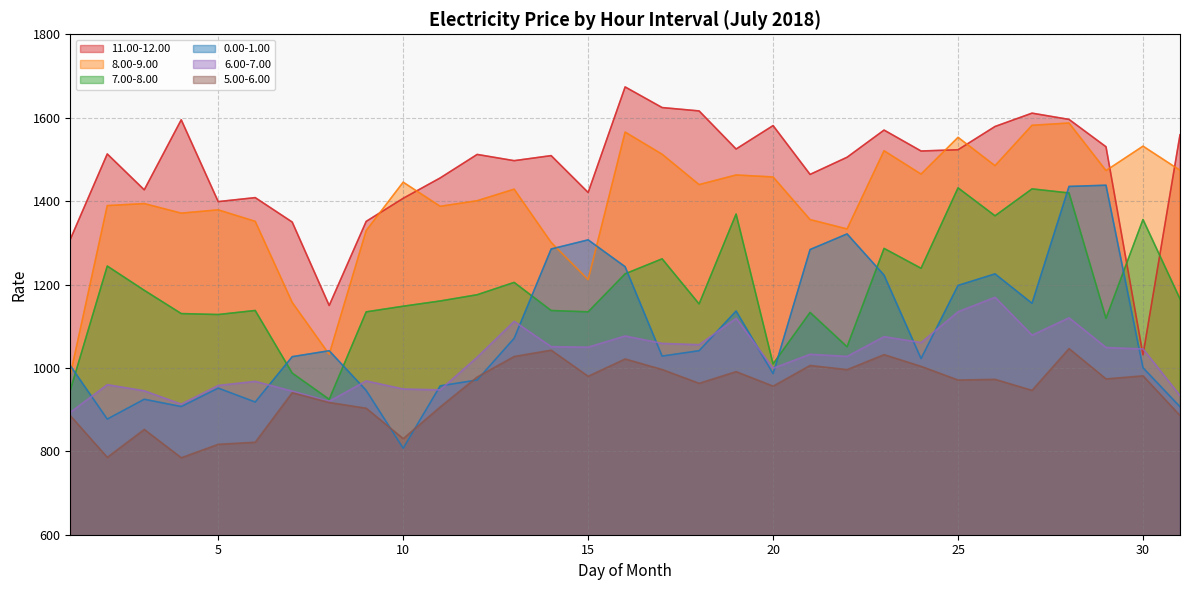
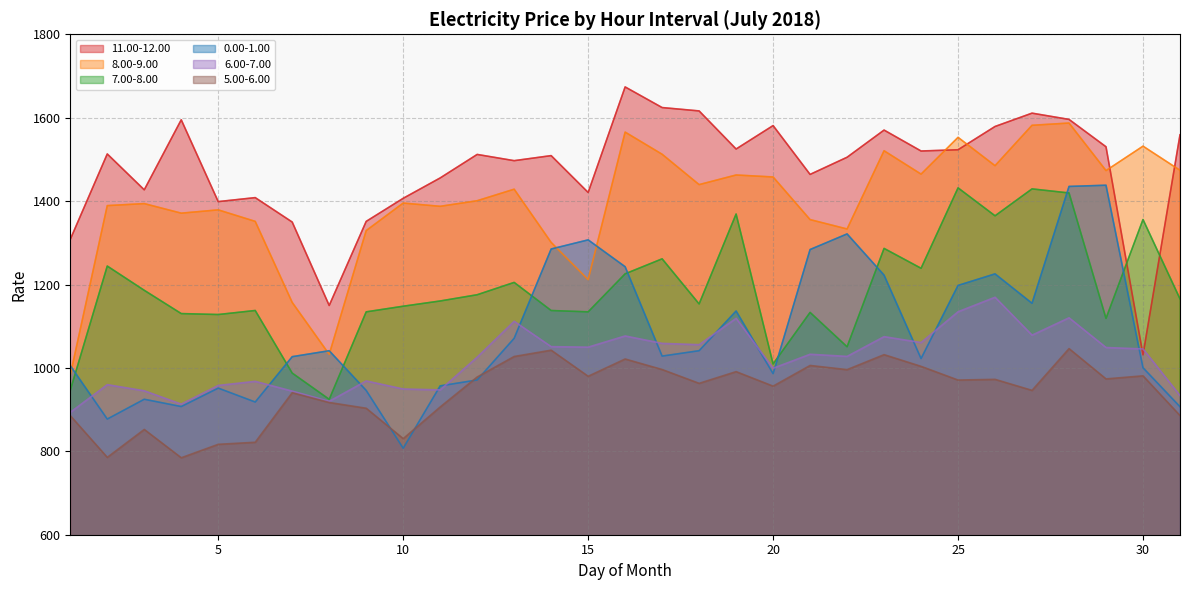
8.00-9.00, 10: 1450 -> 1400
